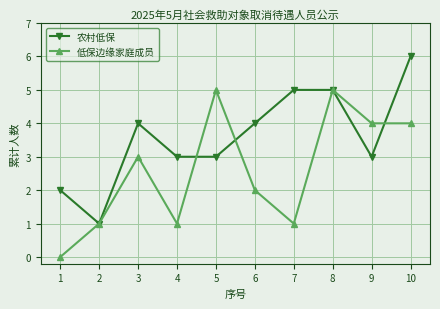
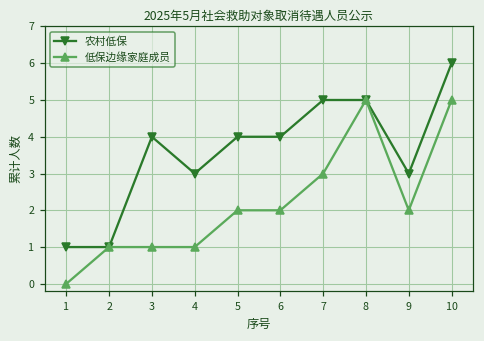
农村低保, 1: 2 -> 1
低保边缘家庭成员, 3: 3 -> 1
农村低保, 5: 3 -> 4
低保边缘家庭成员, 5: 5 -> 2
低保边缘家庭成员, 7: 1 -> 3
低保边缘家庭成员, 9: 4 -> 2
低保边缘家庭成员, 10: 4 -> 5
